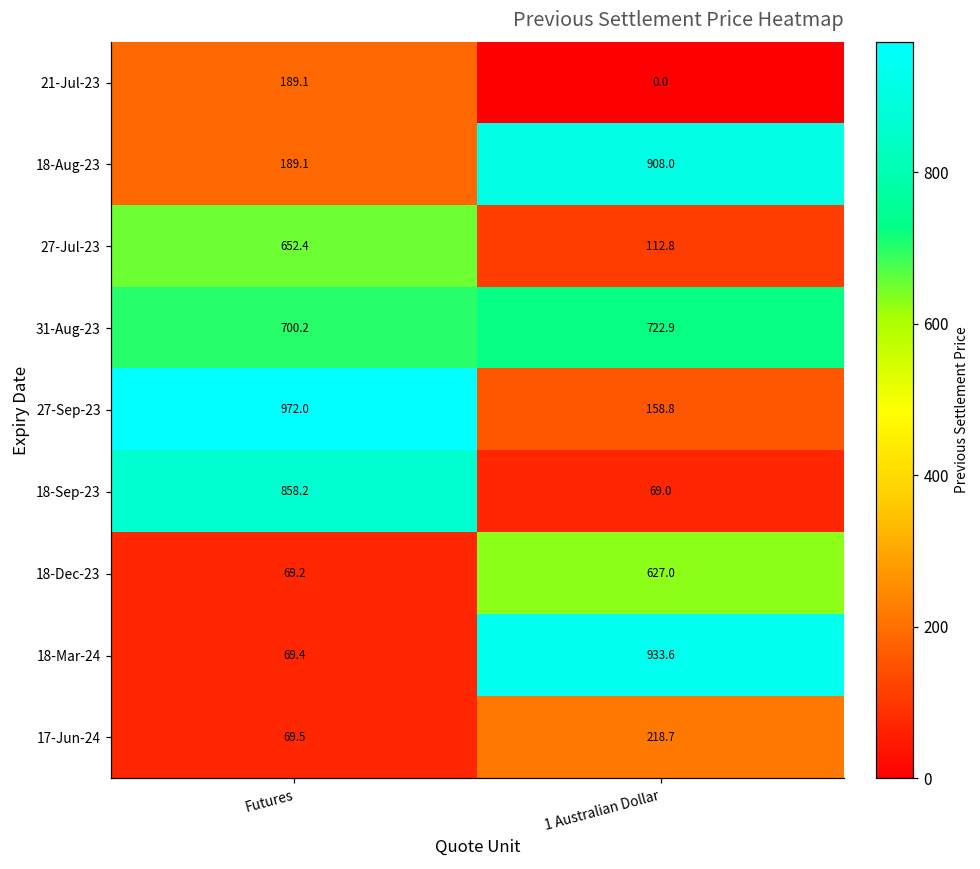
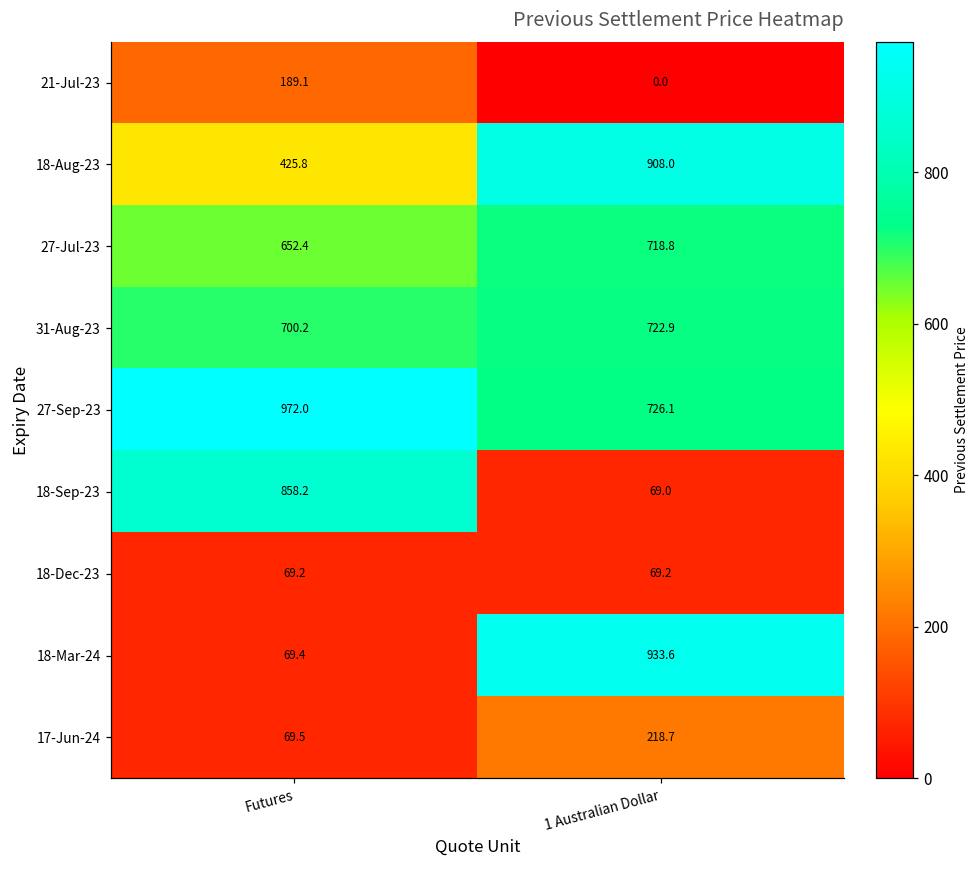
18-Aug-23, Futures: 189.1 -> 425.8
27-Jul-23, 1 Australian Dollar: 112.8 -> 718.8
27-Sep-23, 1 Australian Dollar: 158.8 -> 726.1
18-Dec-23, 1 Australian Dollar: 627.0 -> 69.2
